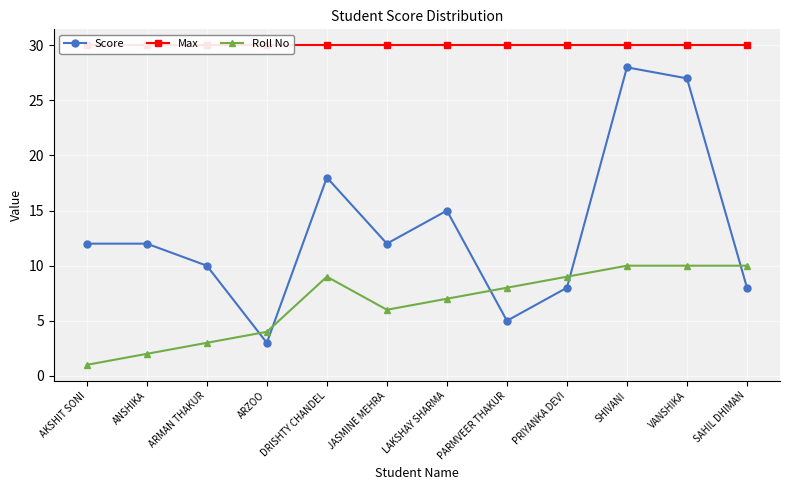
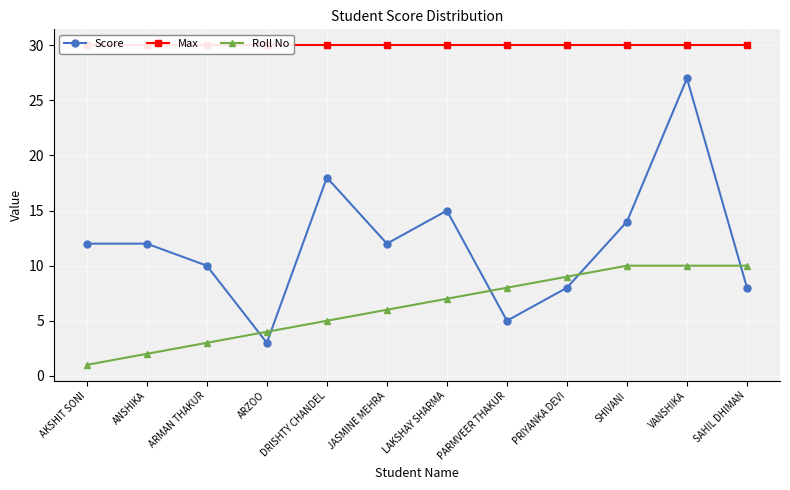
Roll No, DRISHTY CHANDEL: 9 -> 5
Score, SHIVANI: 28 -> 14
